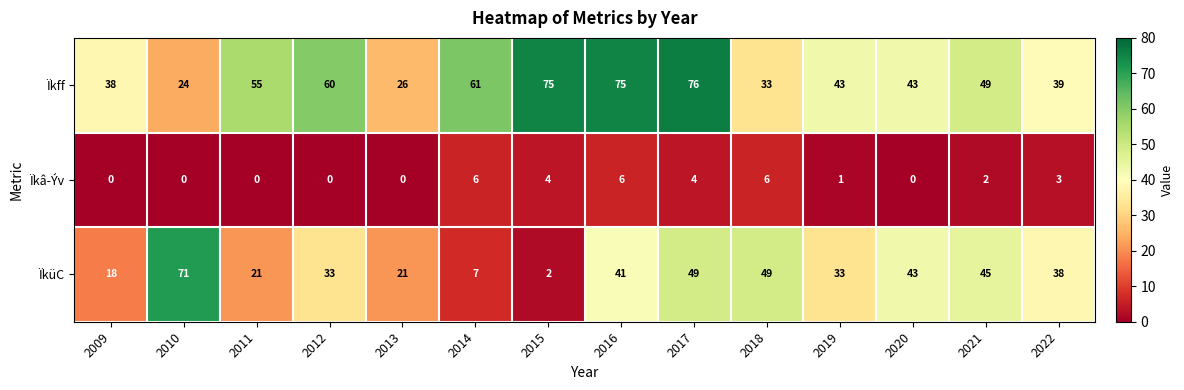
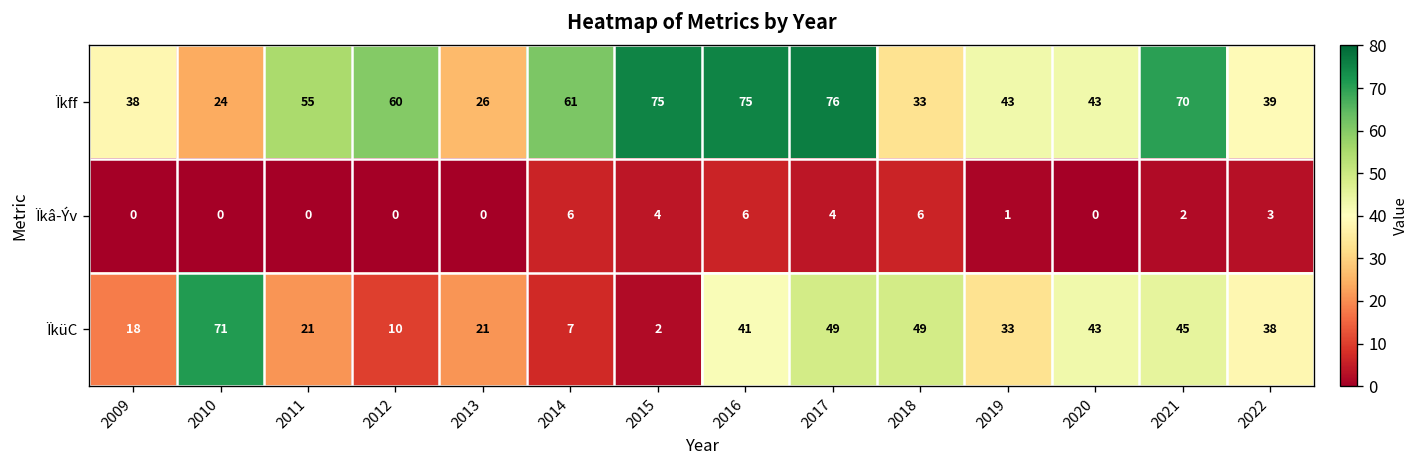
Ïkff, 2021: 49 -> 70
ÏküC, 2012: 33 -> 10
